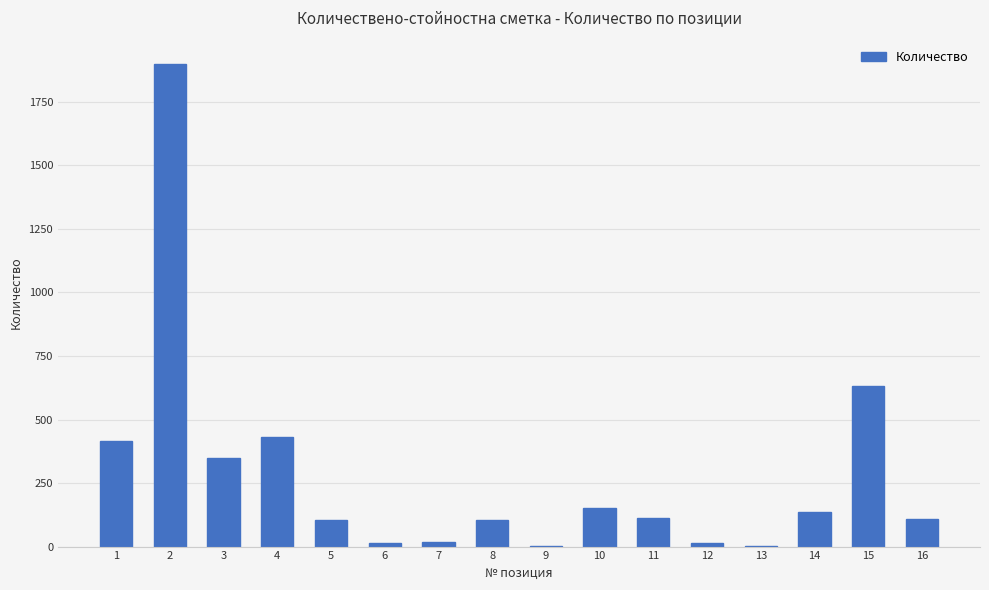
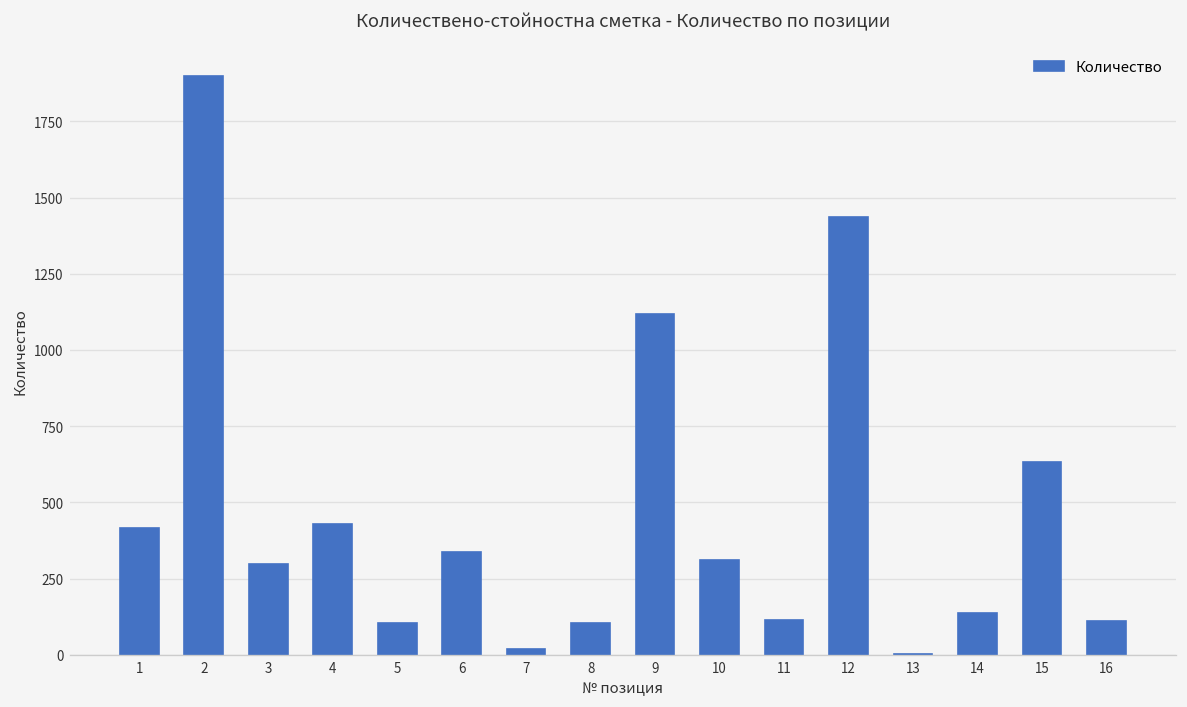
3: 350 -> 300
6: 10 -> 340
9: 0 -> 1120
10: 150 -> 310
12: 20 -> 1440
